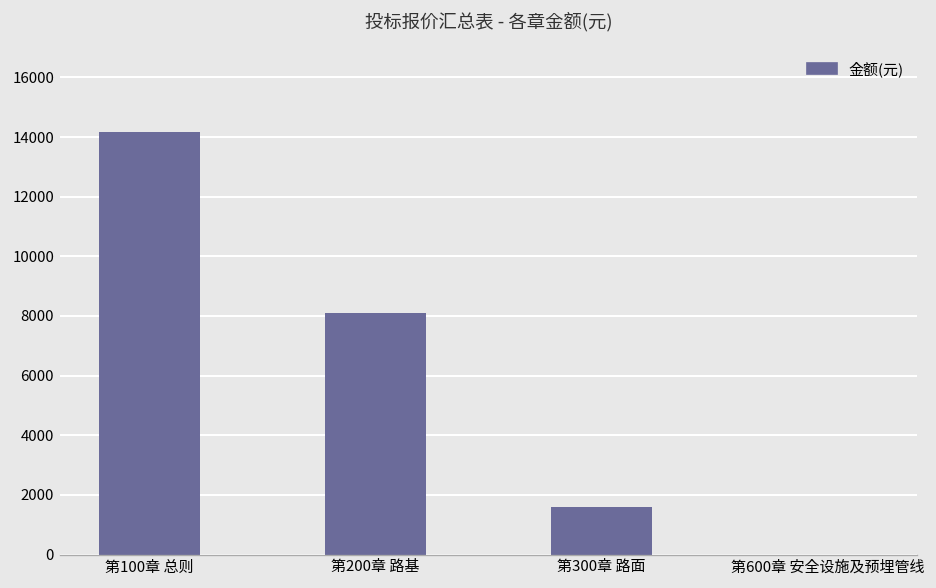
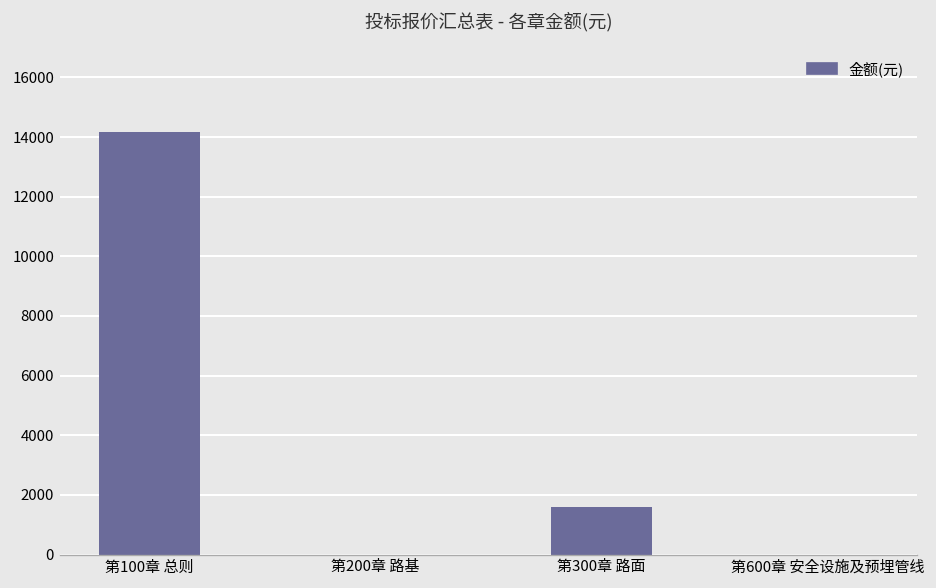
第200章 路基: 8100 -> 0
